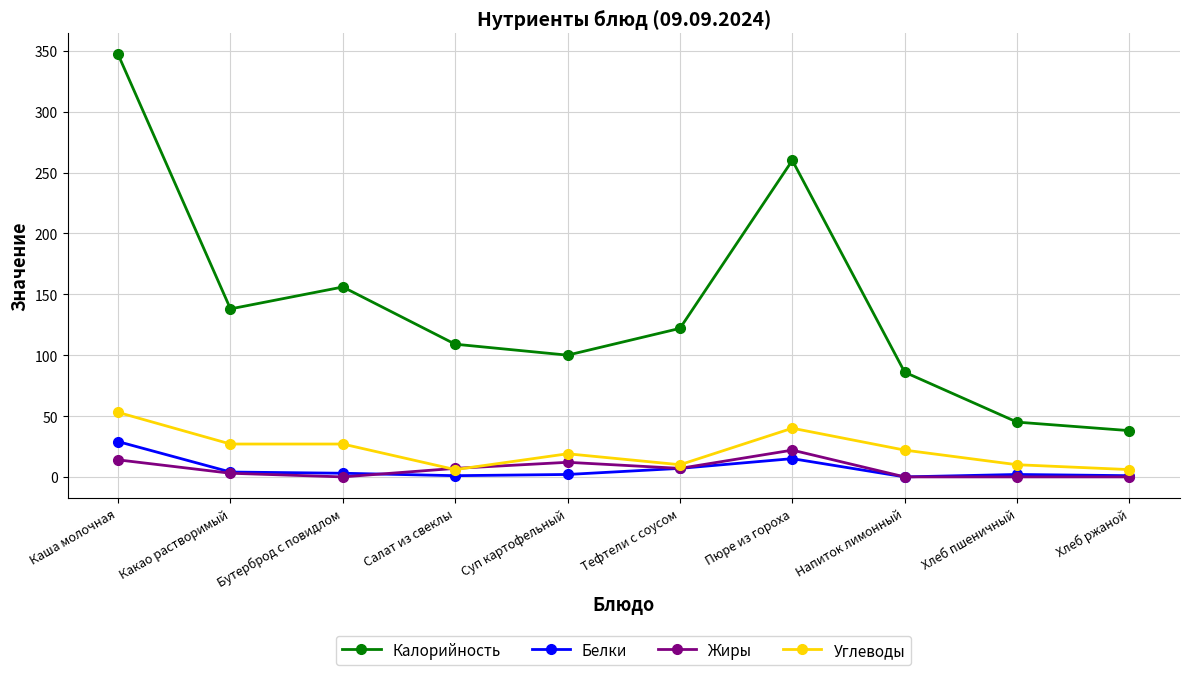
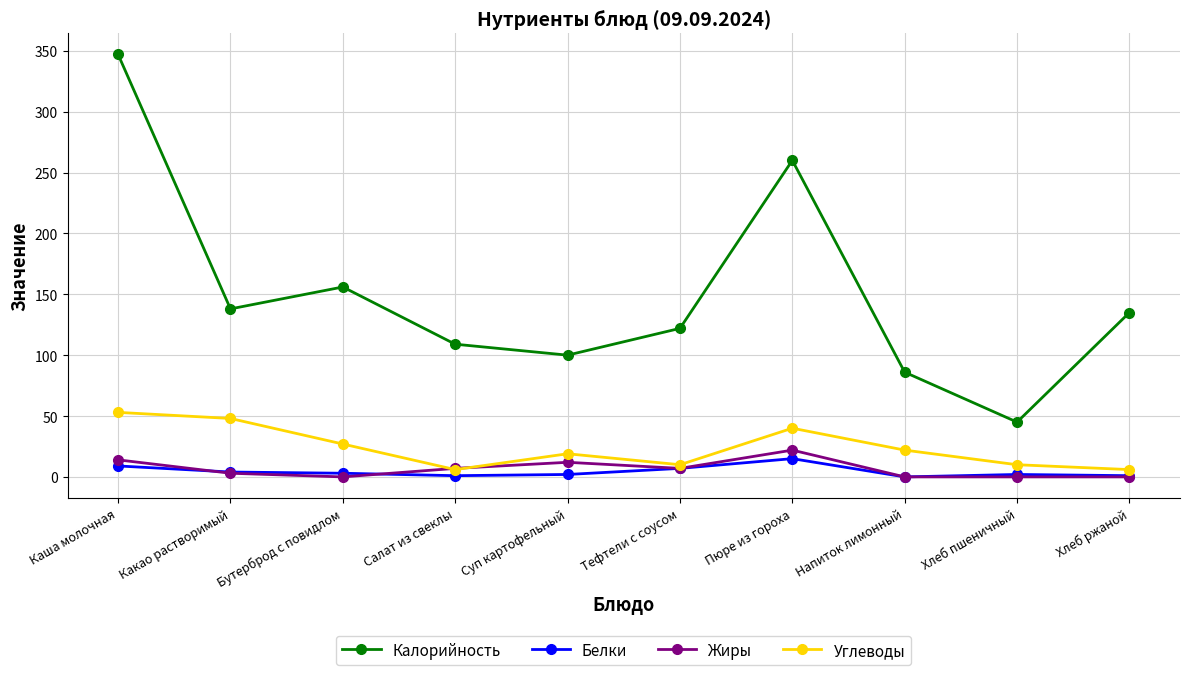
Белки, Каша молочная: 29 -> 9
Углеводы, Какао растворимый: 27 -> 48
Калорийность, Хлеб ржаной: 38 -> 135
